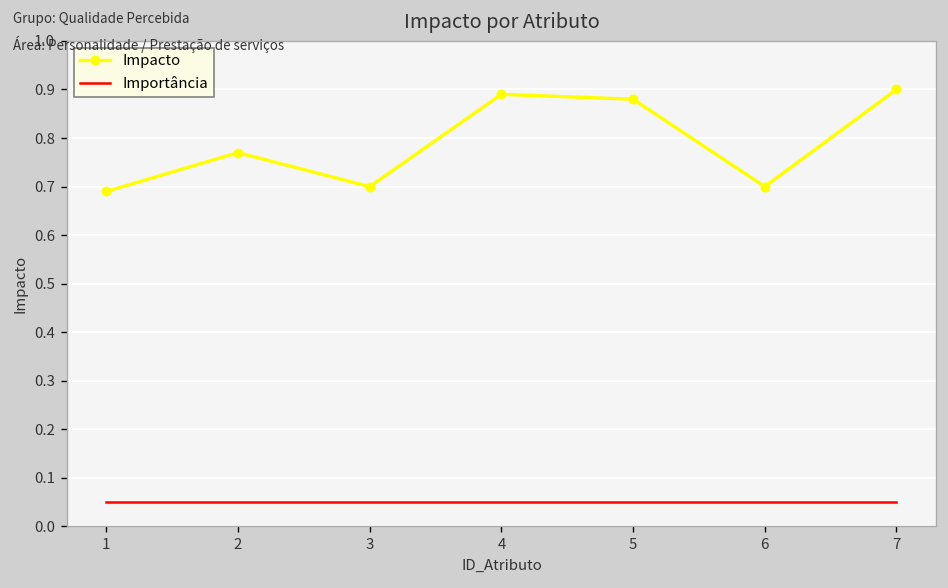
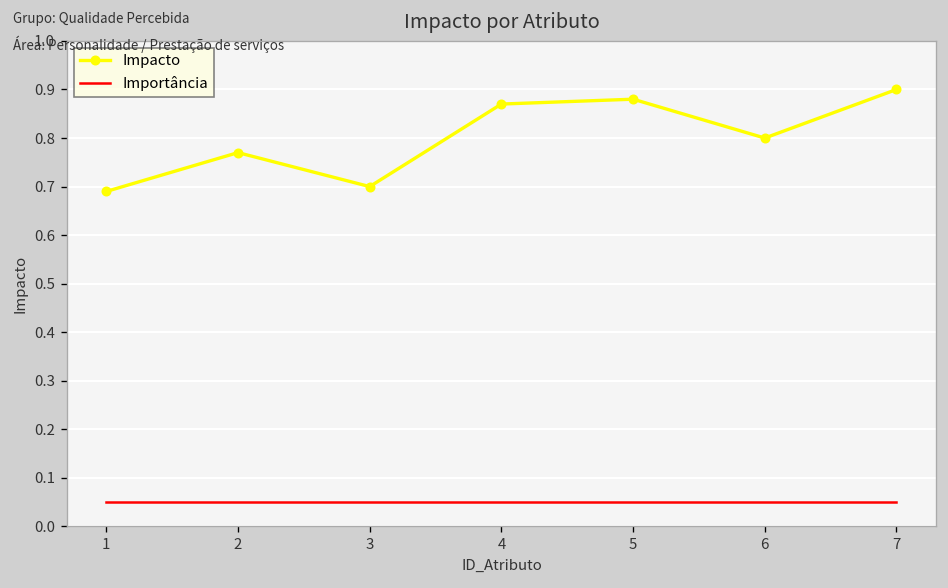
Impacto, 4: 0.89 -> 0.87
Impacto, 6: 0.7 -> 0.8
